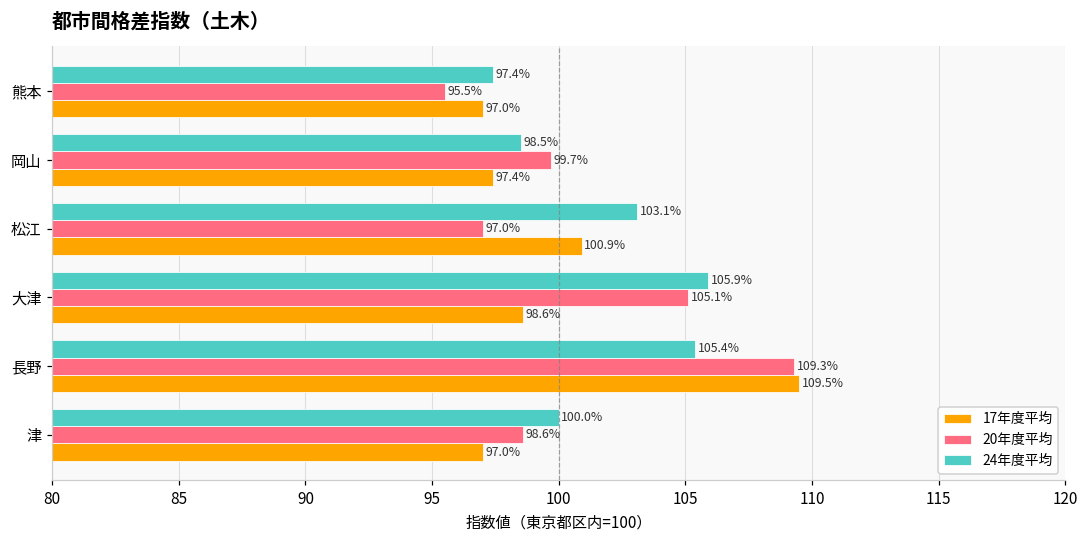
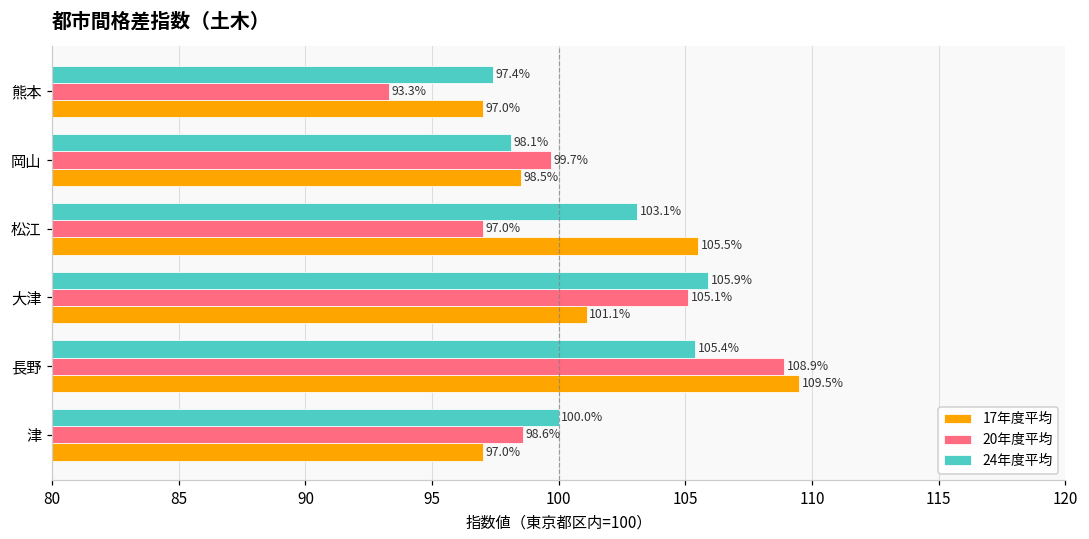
20年度平均, 熊本: 95.5% -> 93.3%
24年度平均, 岡山: 98.5% -> 98.1%
17年度平均, 岡山: 97.4% -> 98.5%
17年度平均, 松江: 100.9% -> 105.5%
17年度平均, 大津: 98.6% -> 101.1%
20年度平均, 長野: 109.3% -> 108.9%
